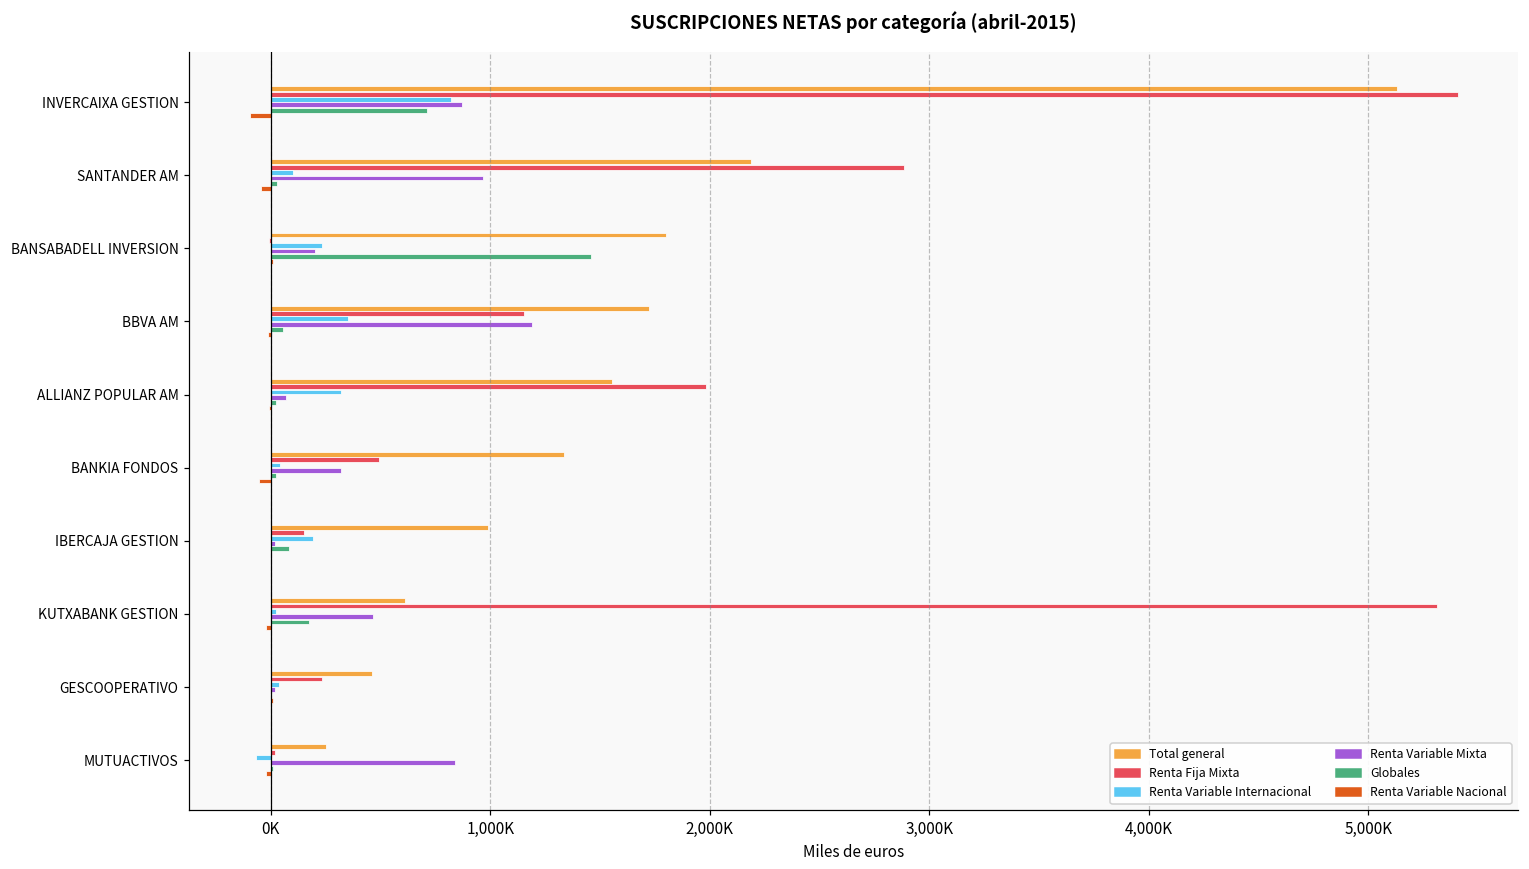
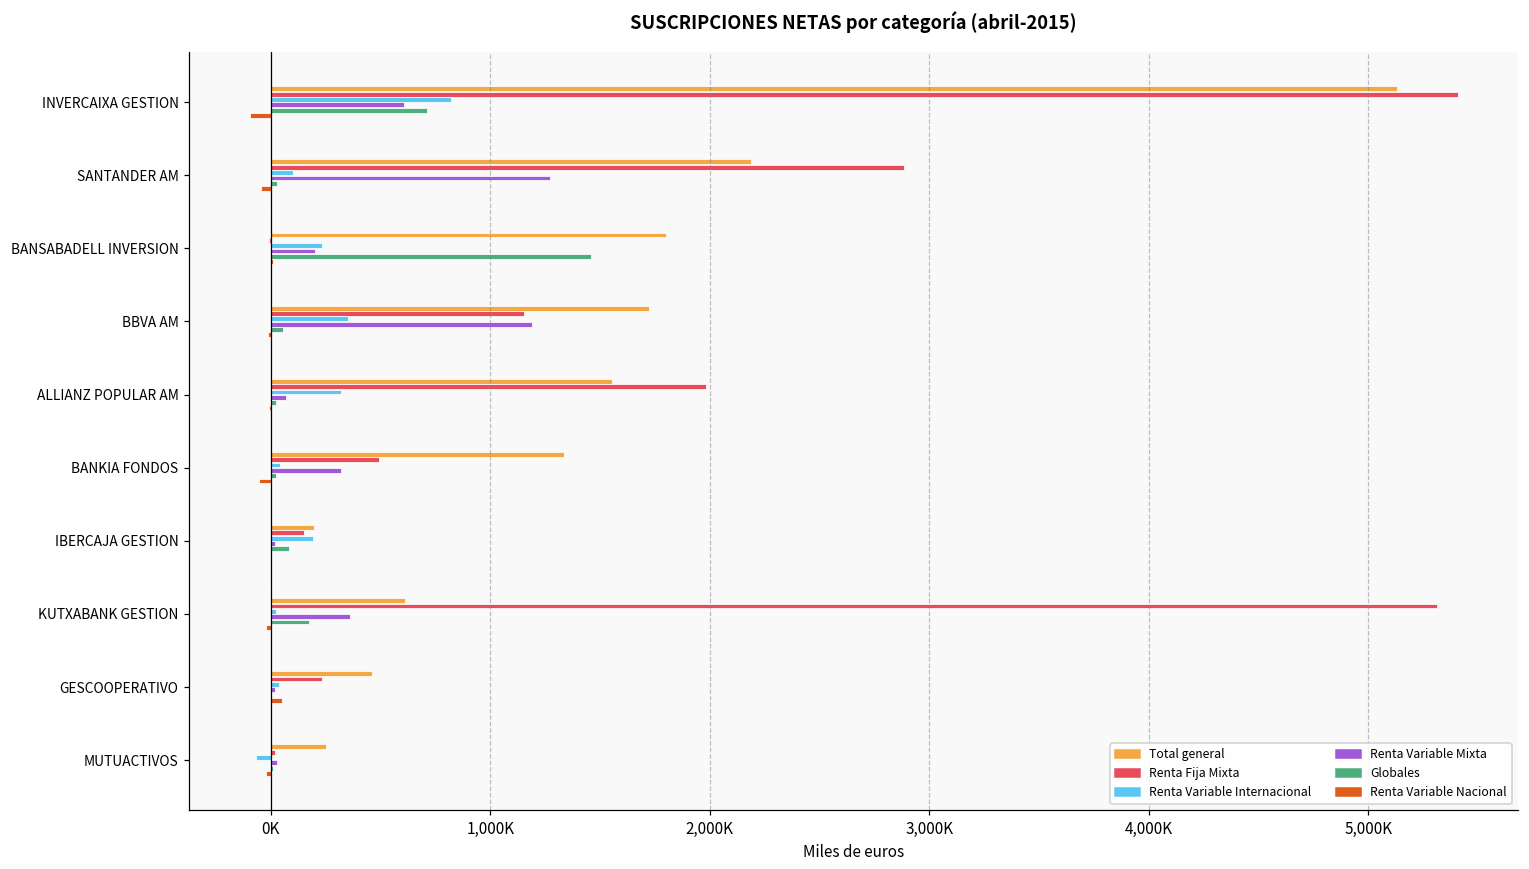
Renta Variable Mixta, INVERCAIXA GESTION: 870,000 -> 610,000
Renta Variable Mixta, SANTANDER AM: 970,000 -> 1,270,000
Total general, IBERCAJA GESTION: 990,000 -> 200,000
Renta Variable Mixta, KUTXABANK GESTION: 460,000 -> 360,000
Renta Variable Nacional, GESCOOPERATIVO: 10,000 -> 50,000
Renta Variable Mixta, MUTUACTIVOS: 840,000 -> 30,000
